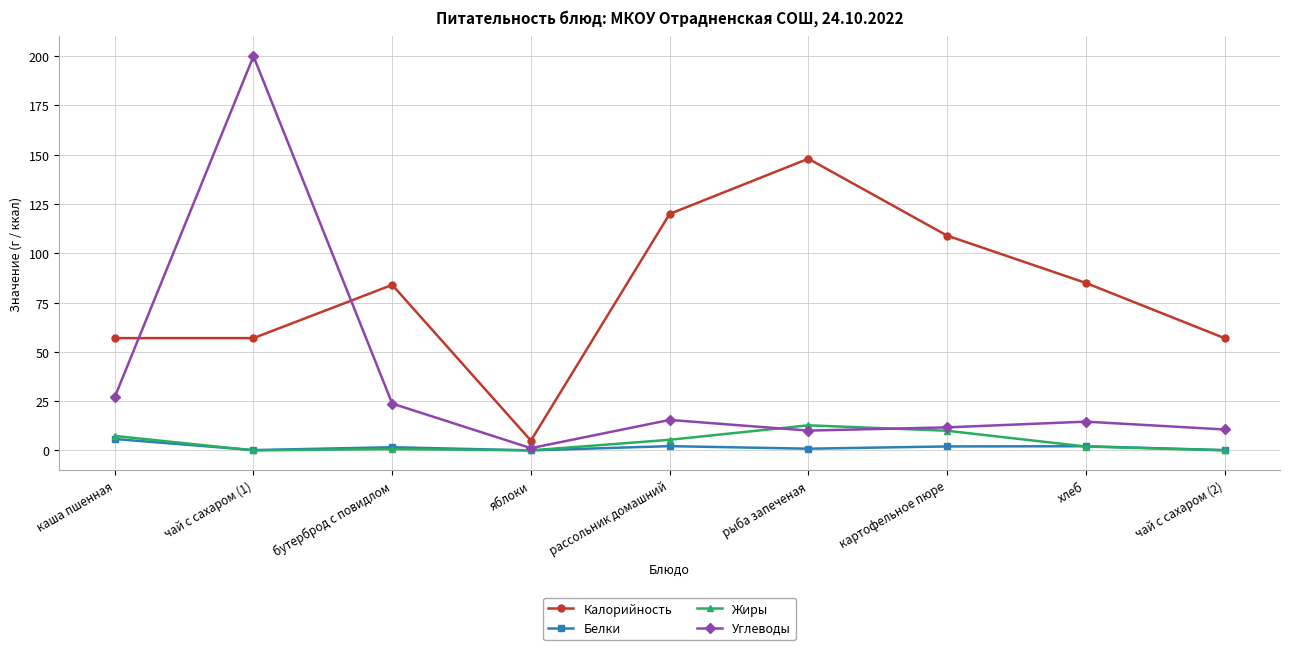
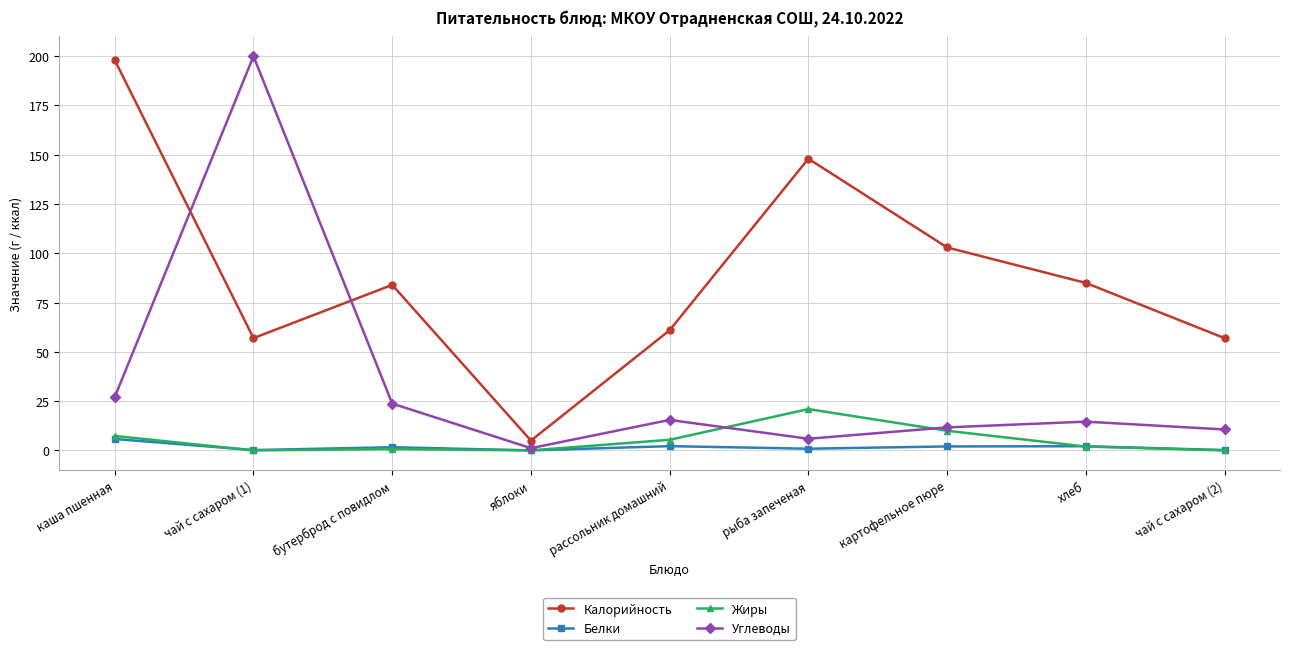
Калорийность, каша пшенная: 57 -> 198
Калорийность, рассольник домашний: 120 -> 61
Жиры, рыба запеченая: 13 -> 21
Углеводы, рыба запеченая: 10 -> 6
Калорийность, картофельное пюре: 109 -> 103
